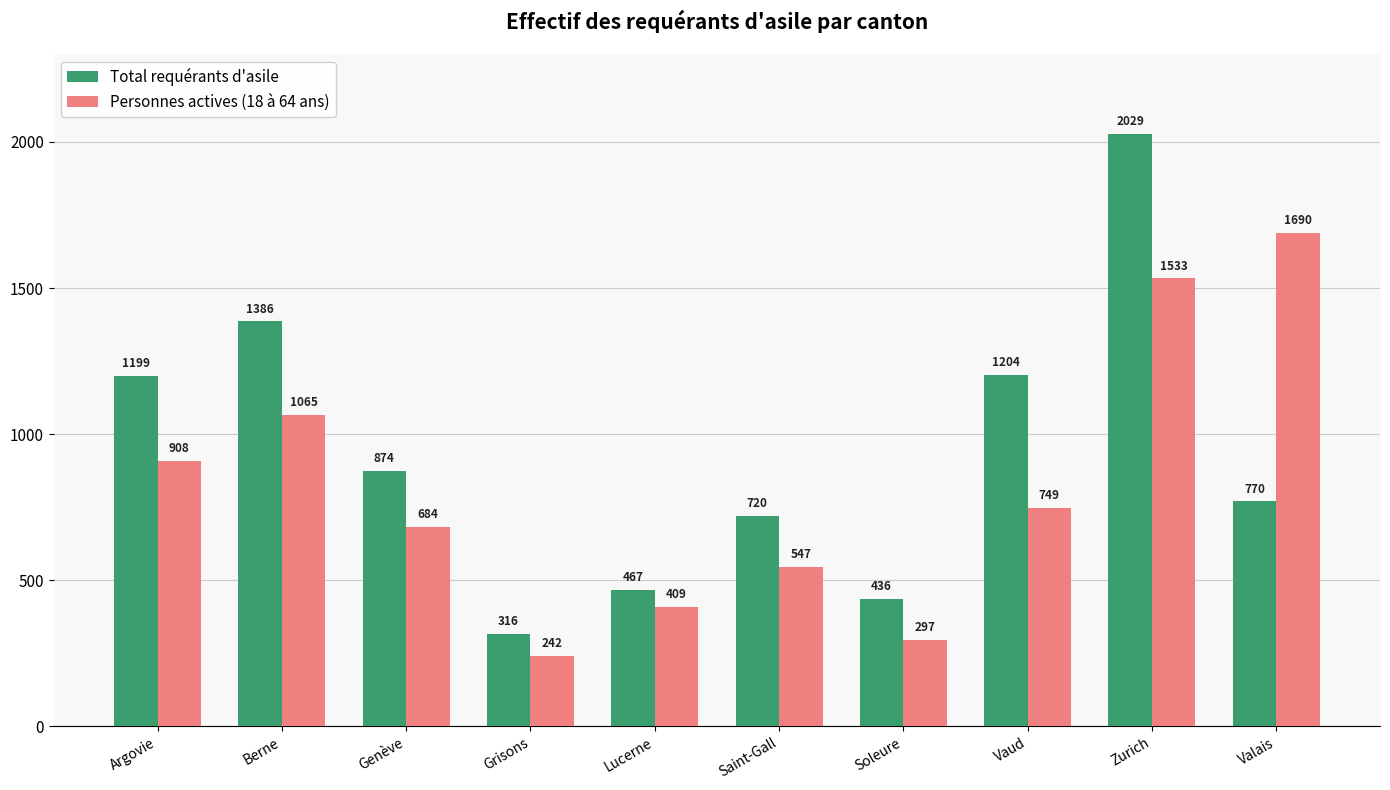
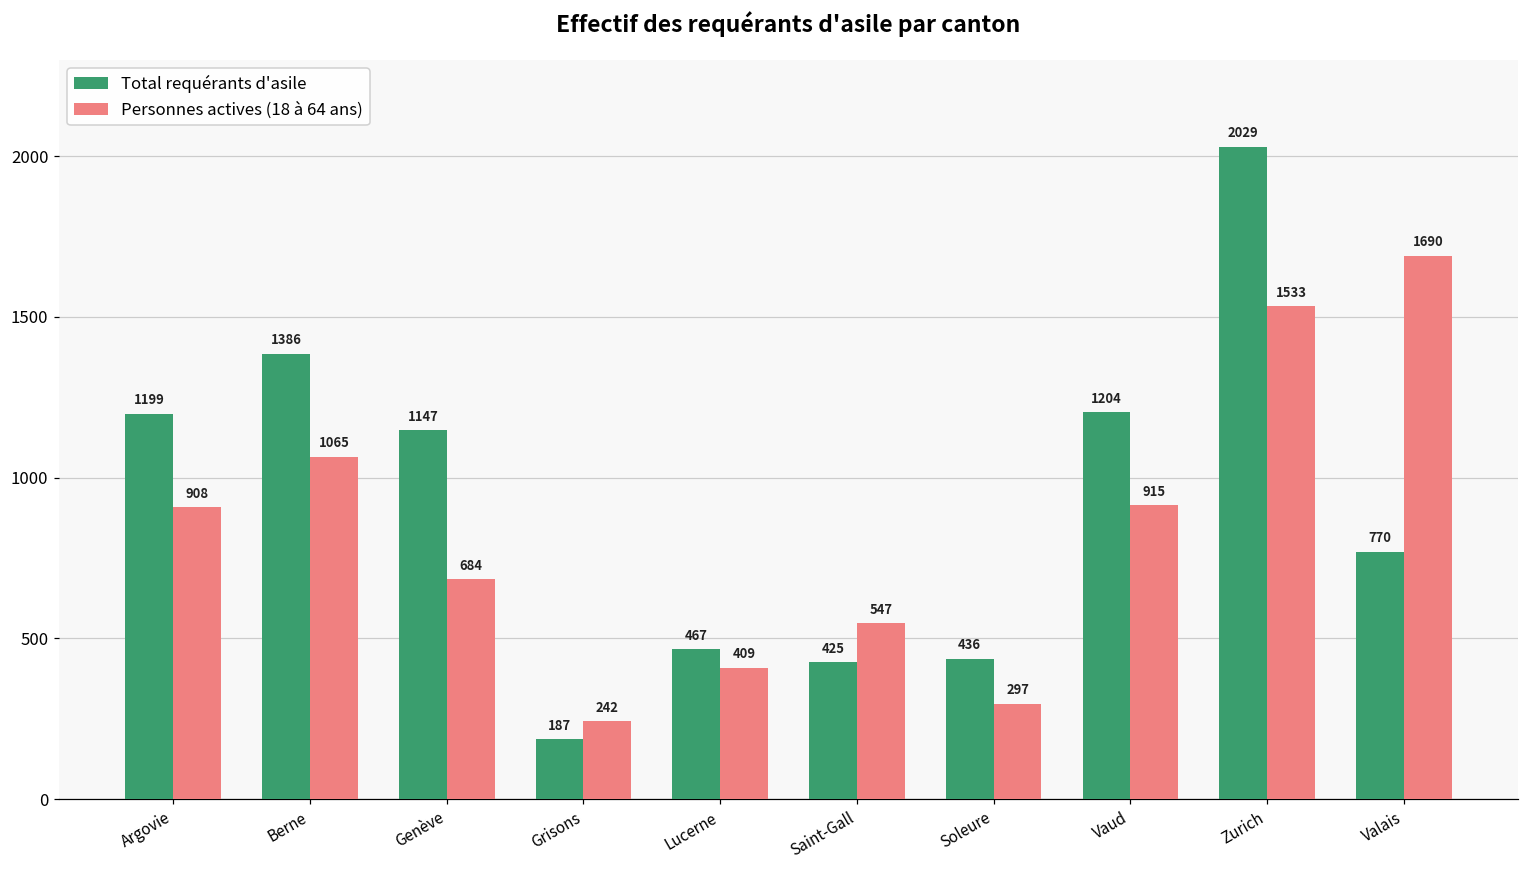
Total requérants d'asile, Genève: 874 -> 1147
Total requérants d'asile, Grisons: 316 -> 187
Total requérants d'asile, Saint-Gall: 720 -> 425
Personnes actives (18 à 64 ans), Vaud: 749 -> 915
